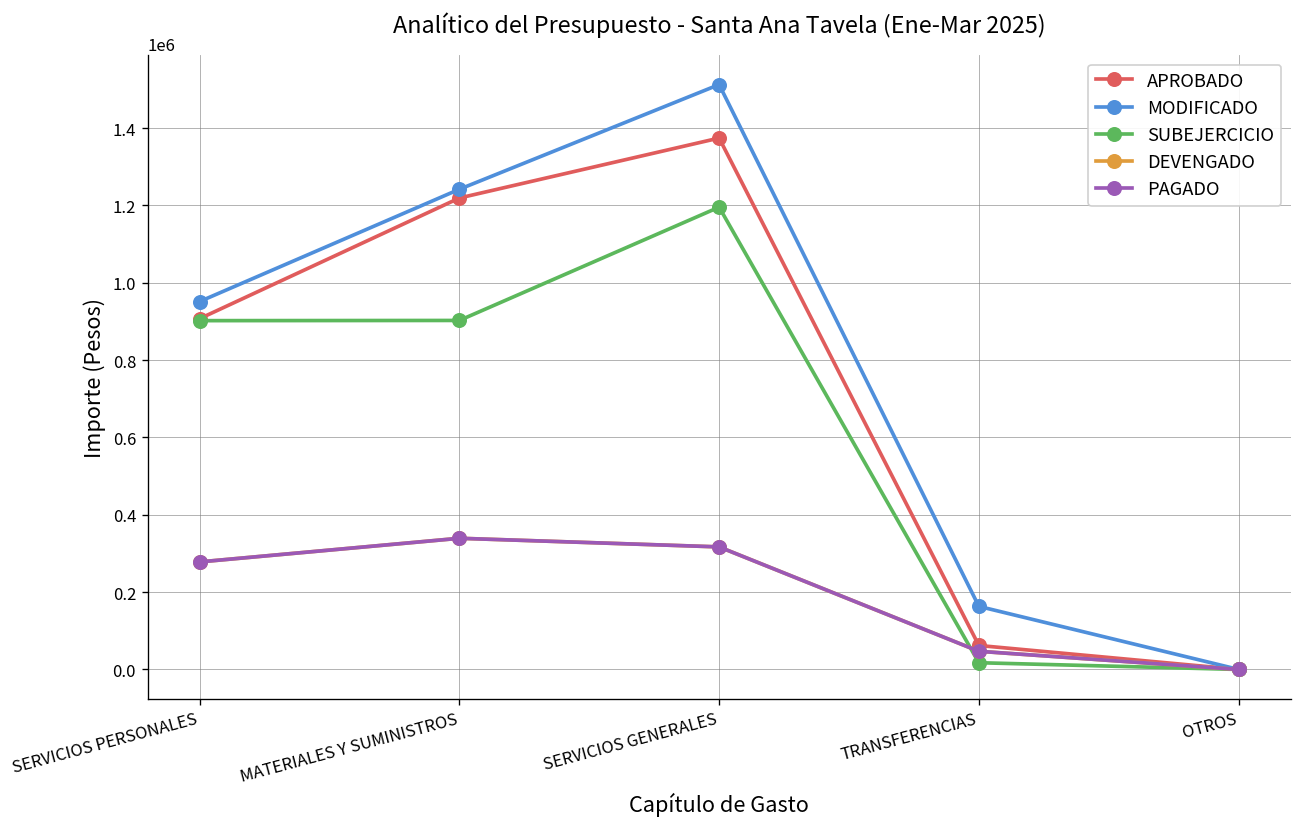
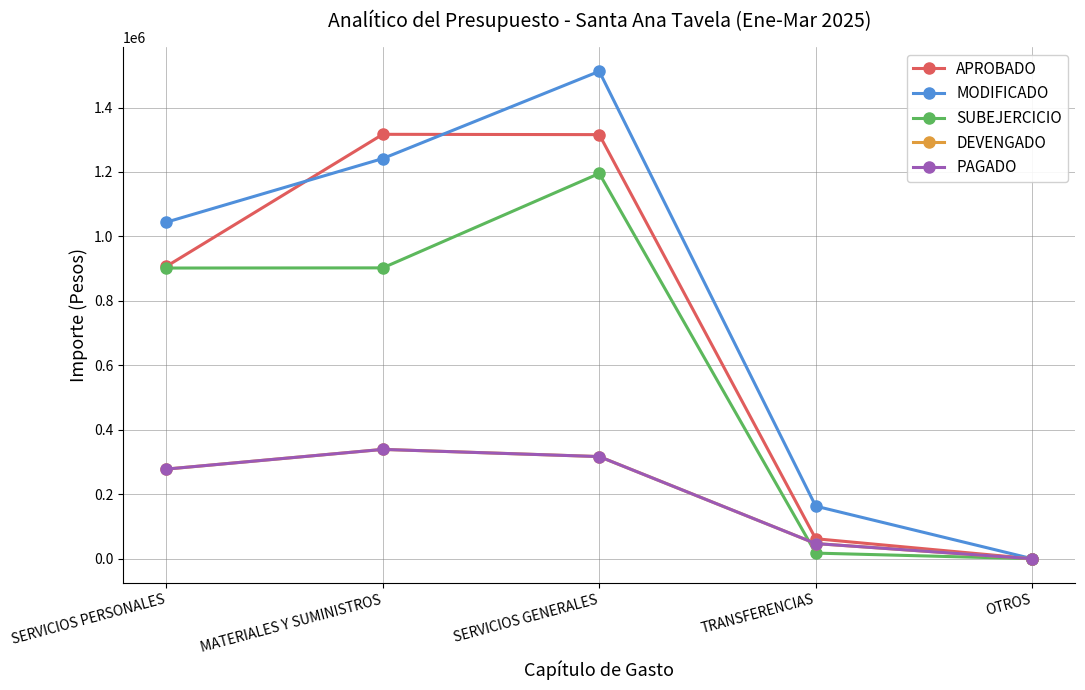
MODIFICADO, SERVICIOS PERSONALES: 950000 -> 1040000
APROBADO, MATERIALES Y SUMINISTROS: 1220000 -> 1320000
APROBADO, SERVICIOS GENERALES: 1370000 -> 1320000
